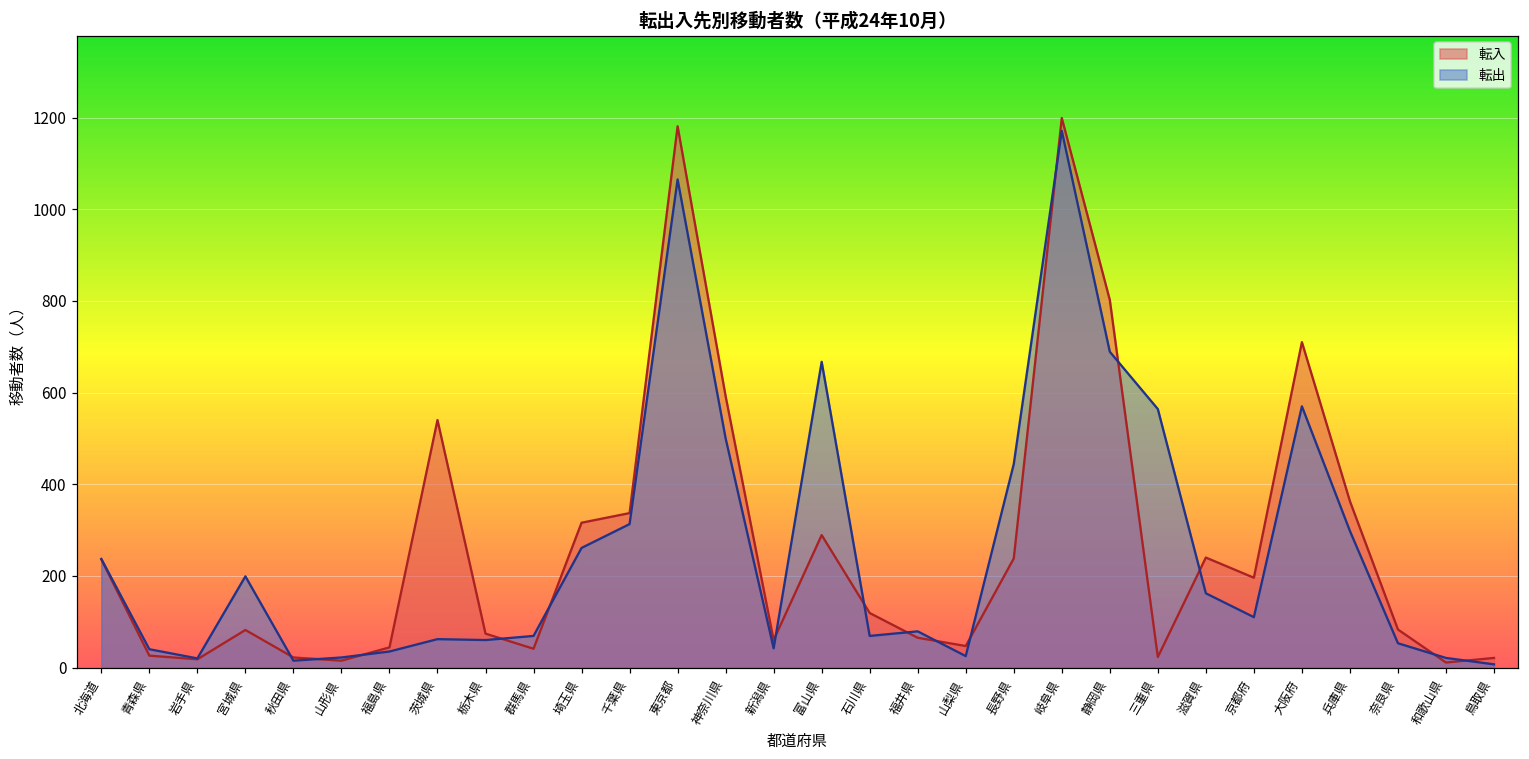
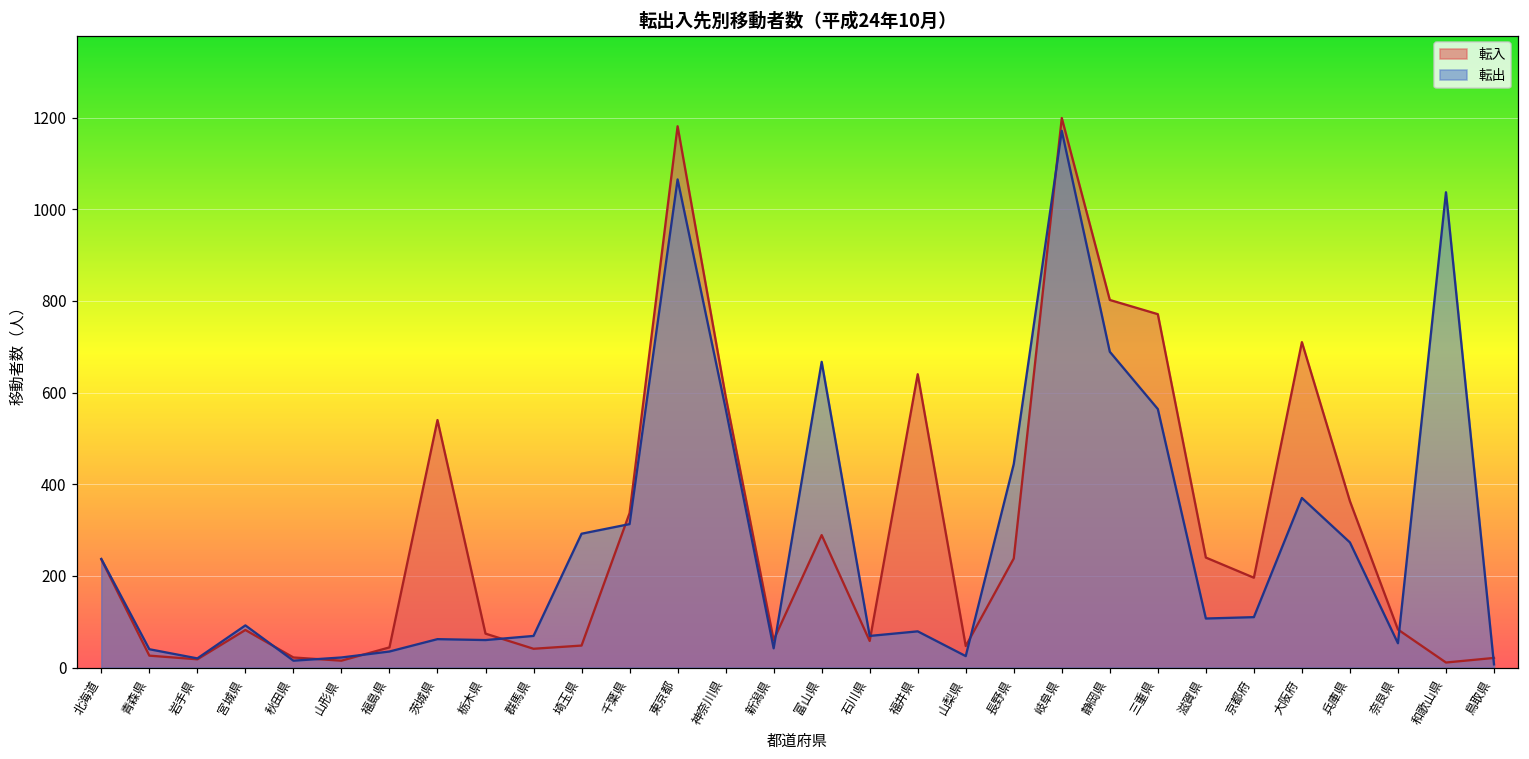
転出, 宮城県: 200 -> 90
転入, 埼玉県: 320 -> 50
転出, 埼玉県: 260 -> 290
転出, 神奈川県: 500 -> 570
転入, 石川県: 120 -> 60
転入, 福井県: 70 -> 640
転入, 三重県: 20 -> 770
転出, 滋賀県: 160 -> 110
転出, 大阪府: 570 -> 370
転出, 兵庫県: 300 -> 270
転出, 和歌山県: 20 -> 1040
